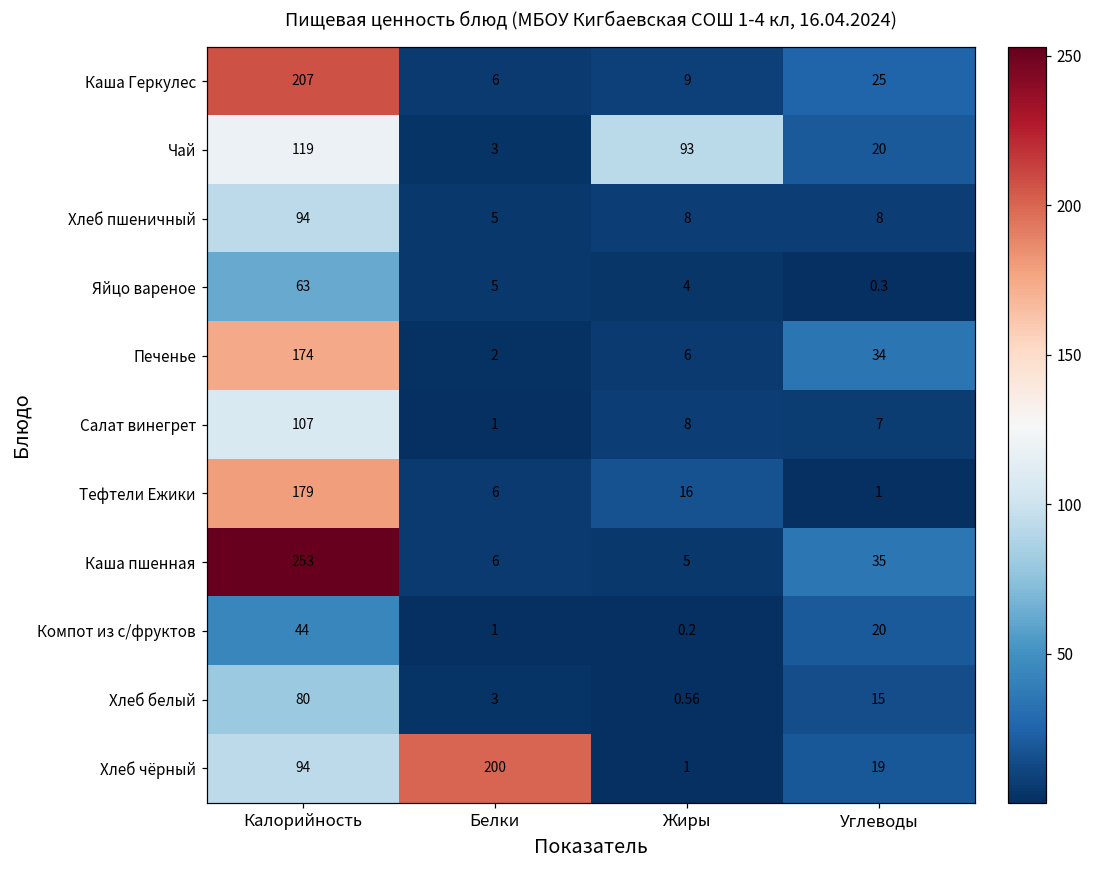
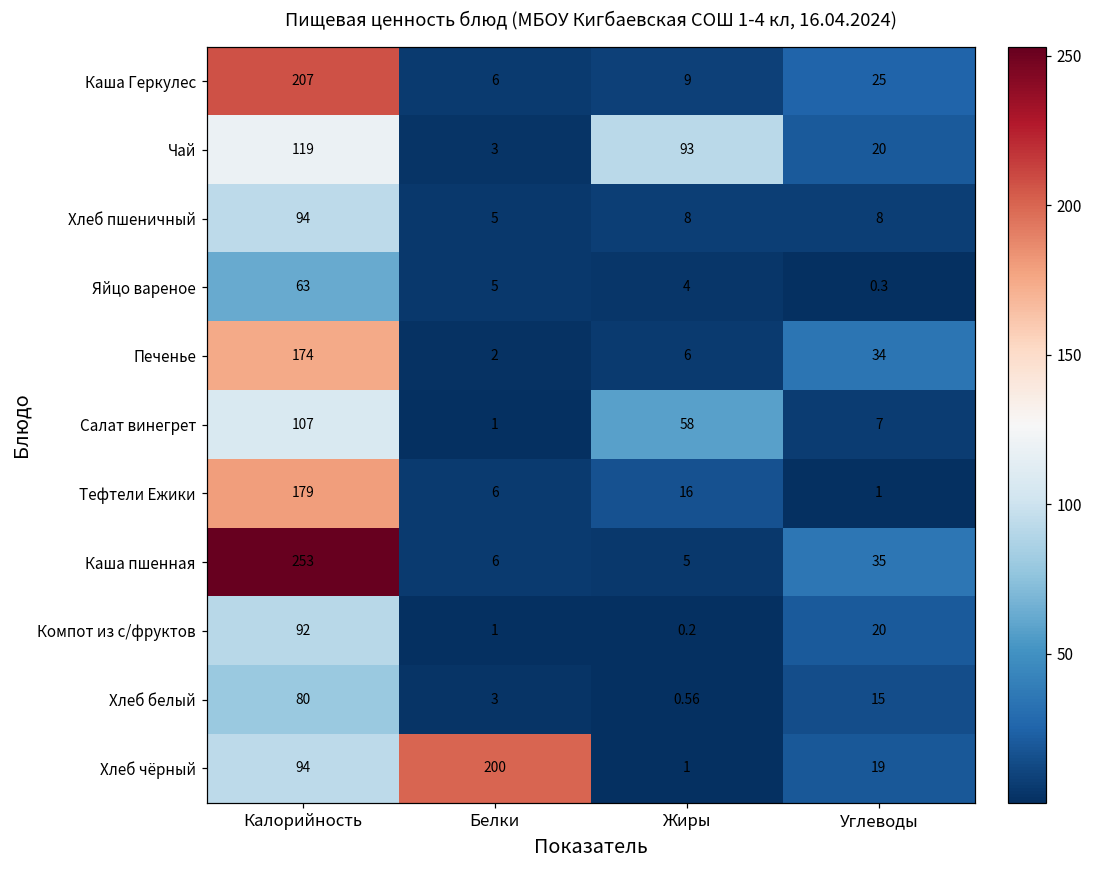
Салат винегрет, Жиры: 8 -> 58
Компот из с/фруктов, Калорийность: 44 -> 92
